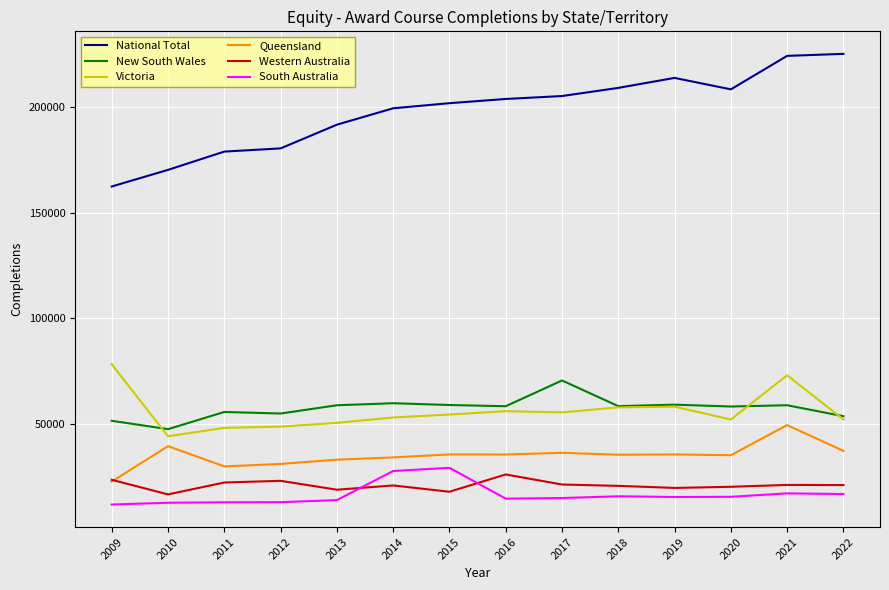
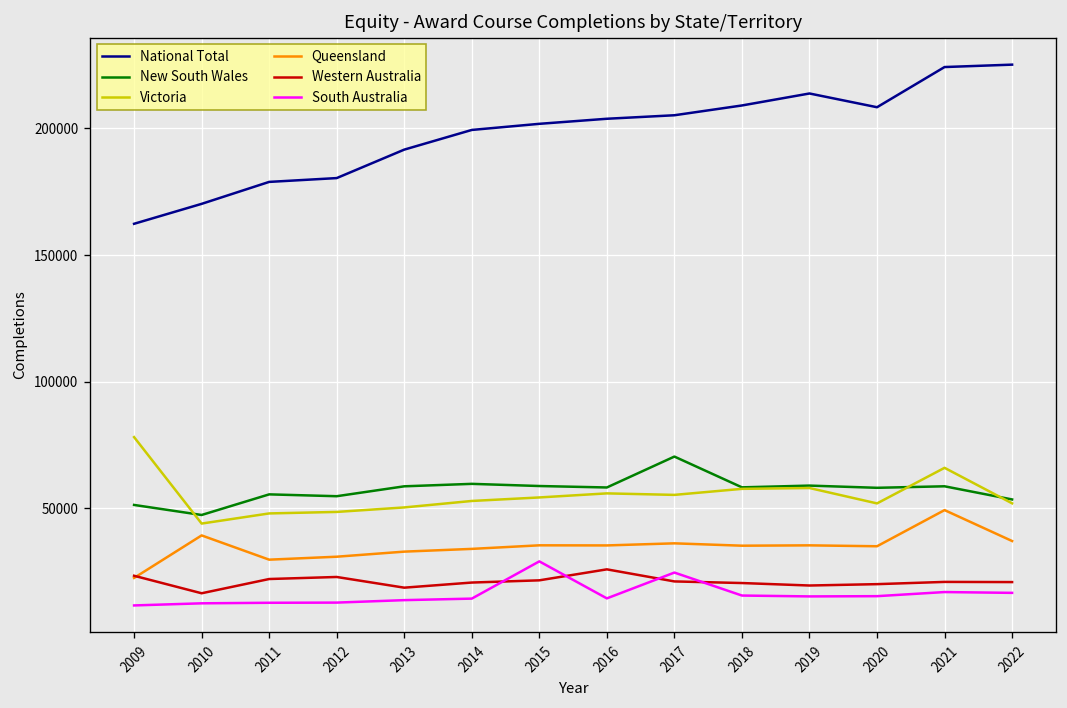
South Australia, 2014: 28000 -> 14000
Western Australia, 2015: 18000 -> 22000
South Australia, 2017: 15000 -> 25000
Victoria, 2021: 73000 -> 66000
